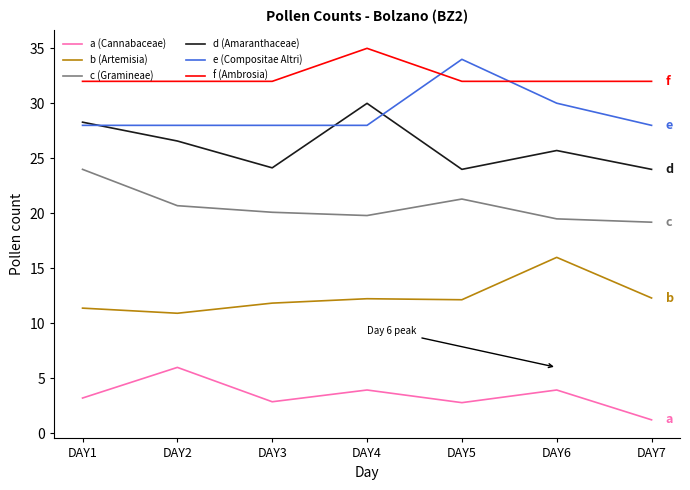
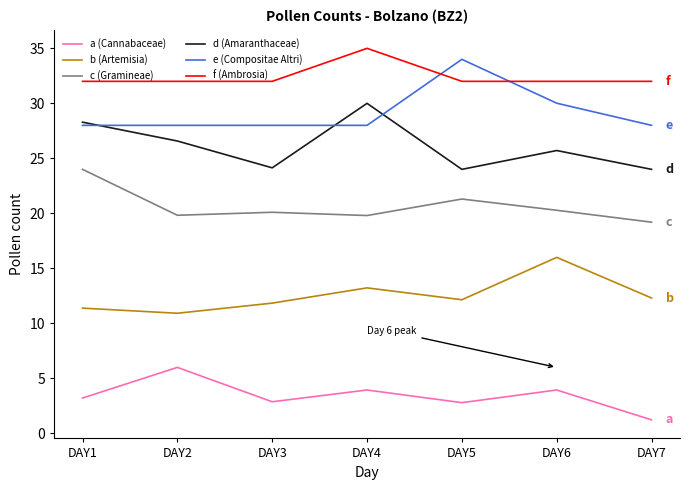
c (Gramineae), DAY2: 20.7 -> 19.8
b (Artemisia), DAY4: 12.2 -> 13.2
c (Gramineae), DAY6: 19.5 -> 20.3
